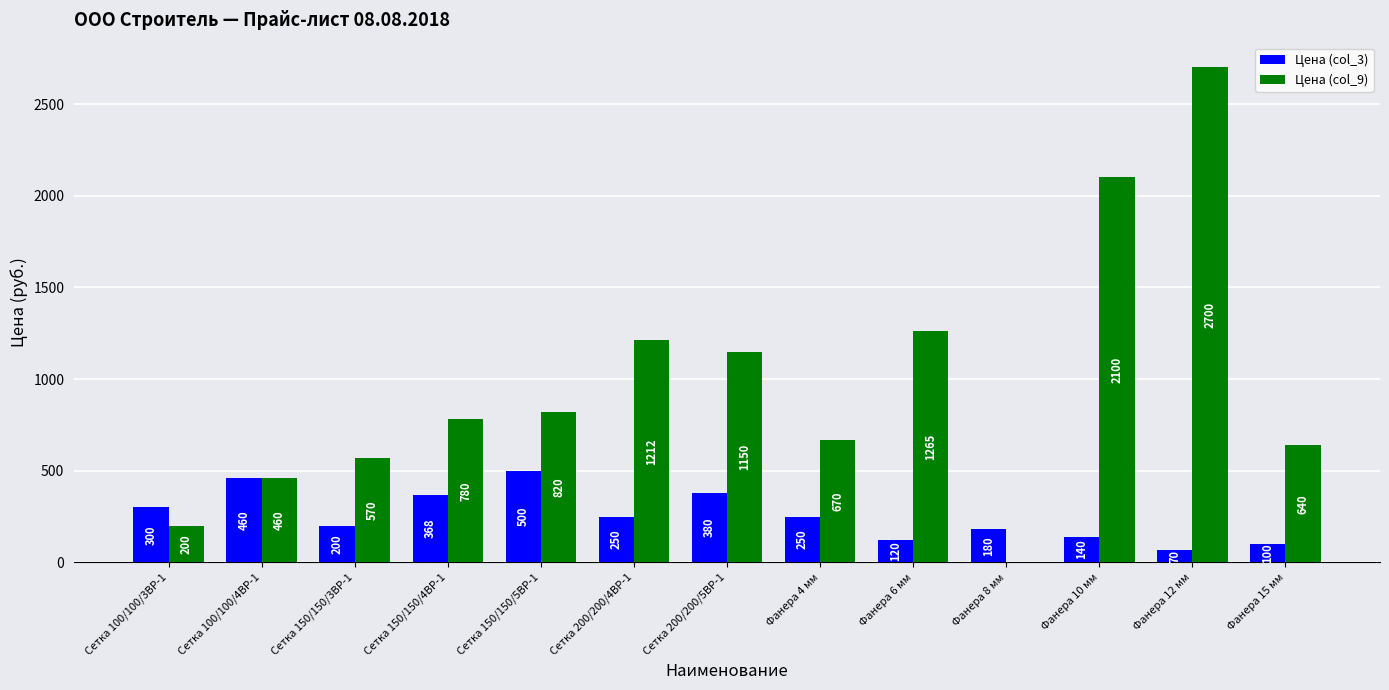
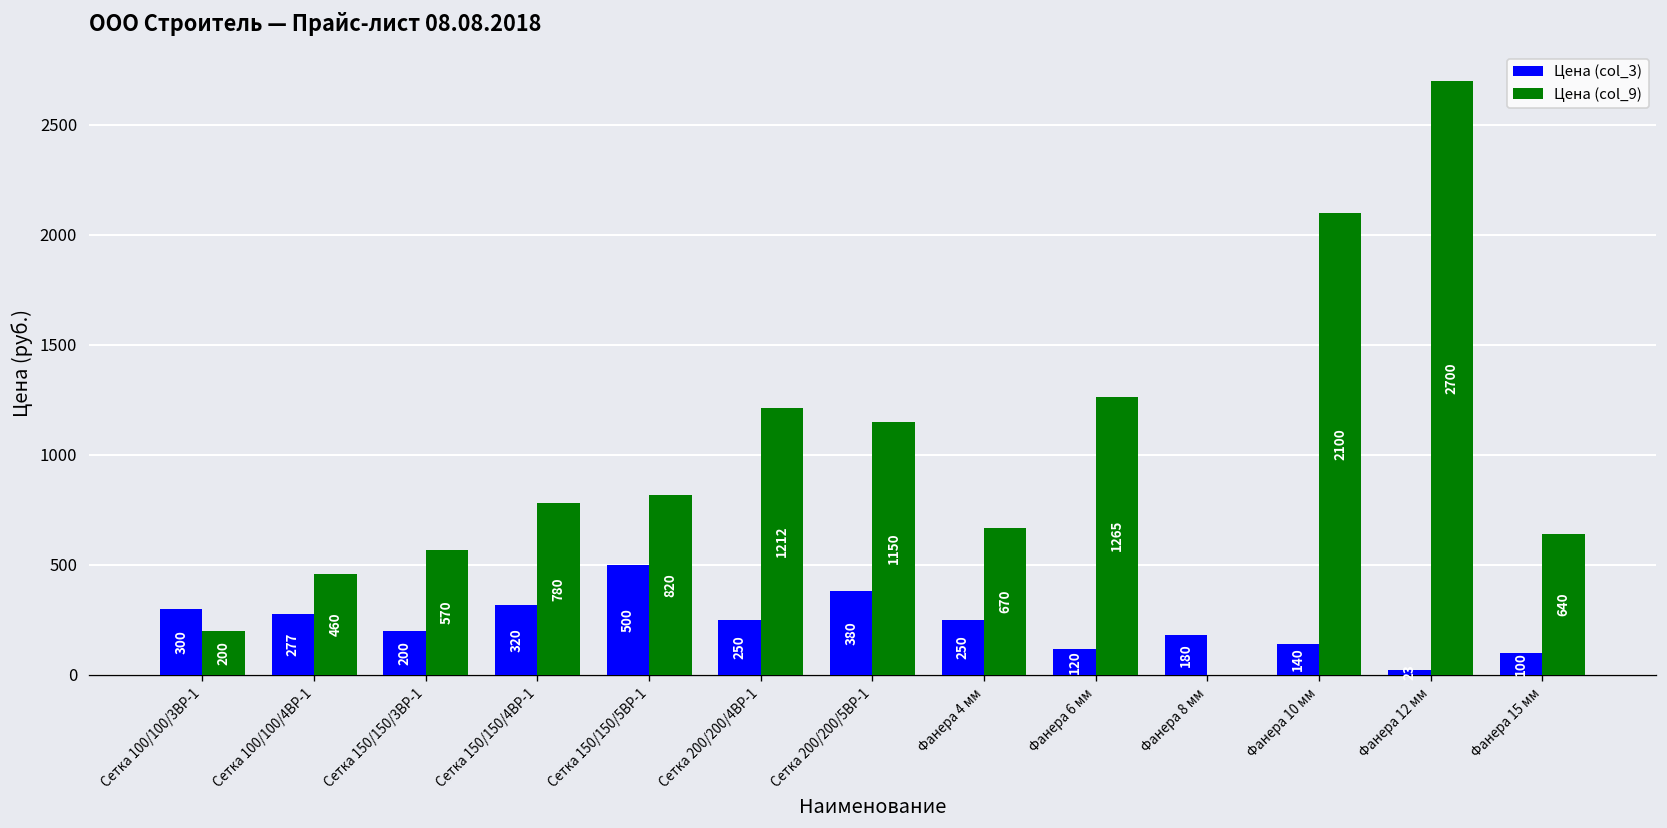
Цена (col_3), Сетка 100/100/4ВР-1: 460 -> 277
Цена (col_3), Сетка 150/150/4ВР-1: 368 -> 320
Цена (col_3), Фанера 12 мм: 70 -> 20
